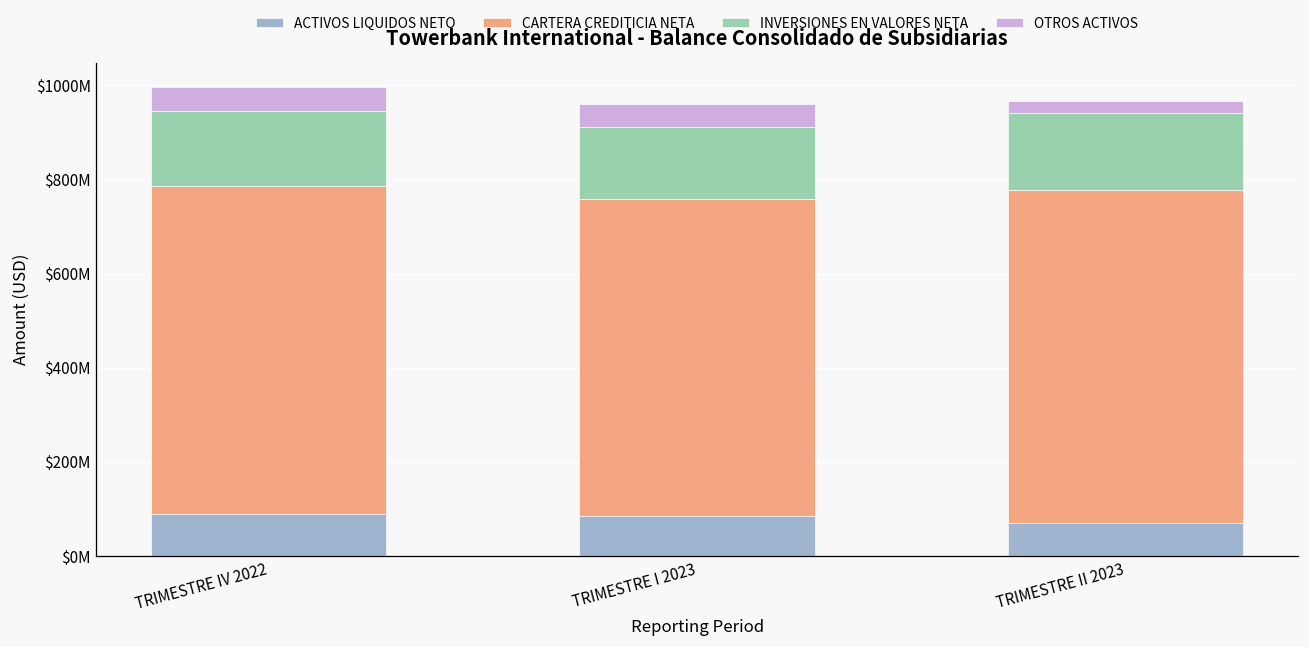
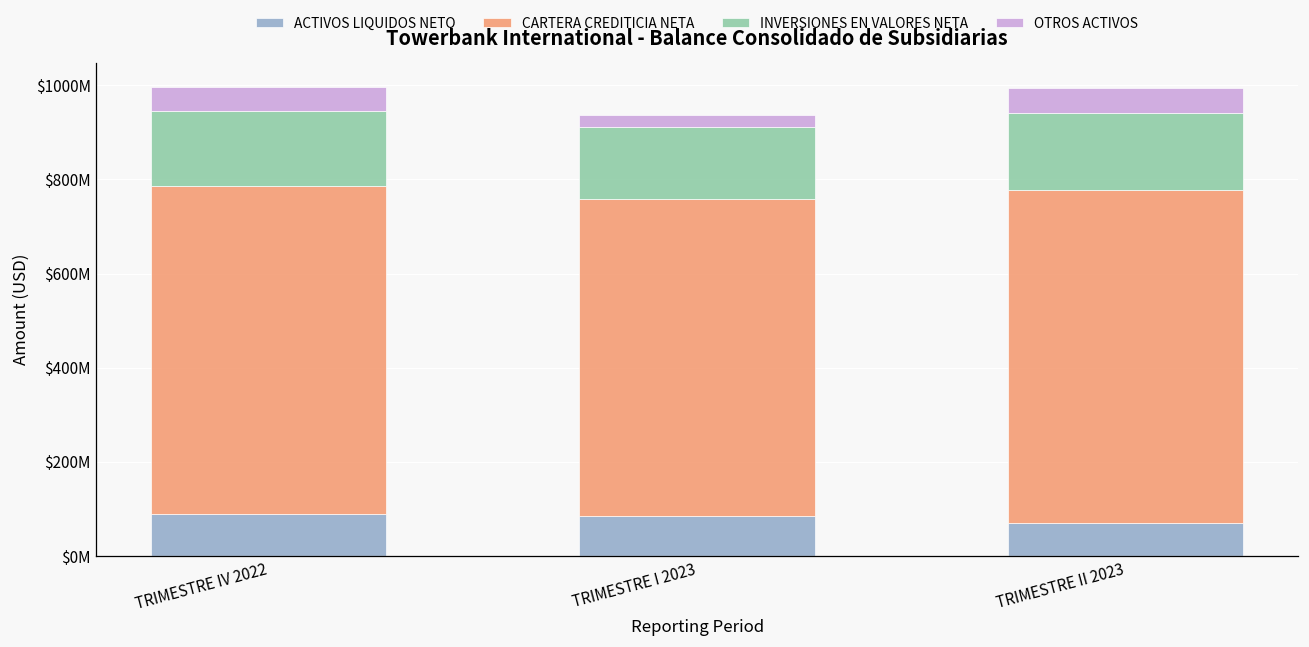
OTROS ACTIVOS, TRIMESTRE I 2023: $50000000 -> $20000000
OTROS ACTIVOS, TRIMESTRE II 2023: $20000000 -> $50000000
